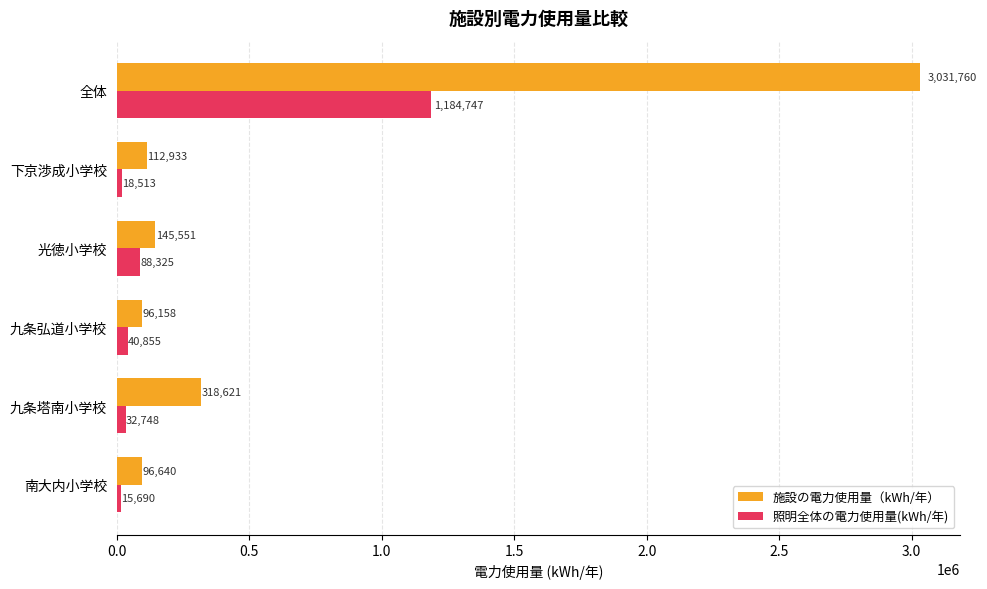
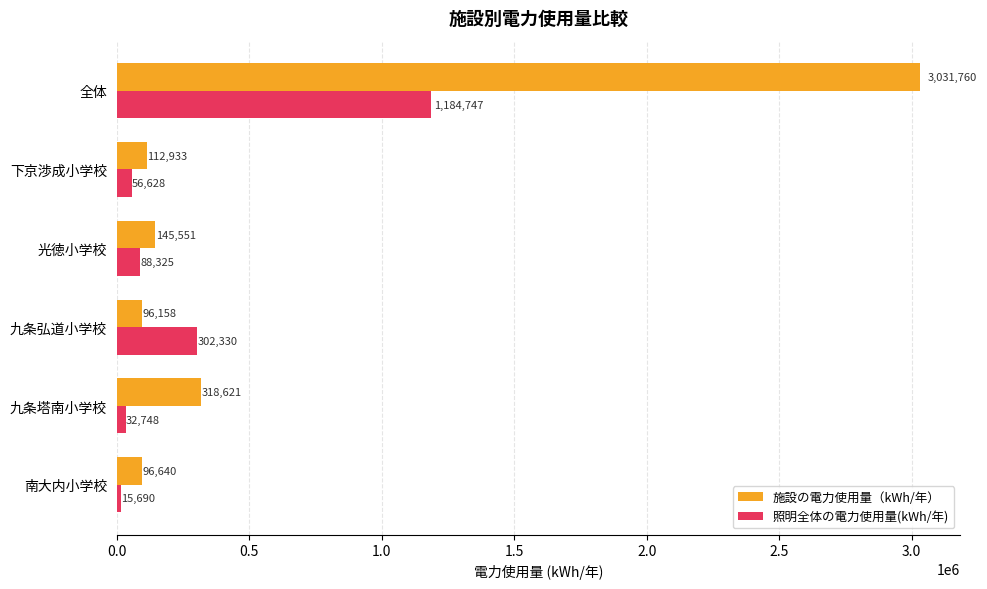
照明全体の電力使用量(kWh/年), 下京渉成小学校: 18,513 -> 56,628
照明全体の電力使用量(kWh/年), 九条弘道小学校: 40,855 -> 302,330
